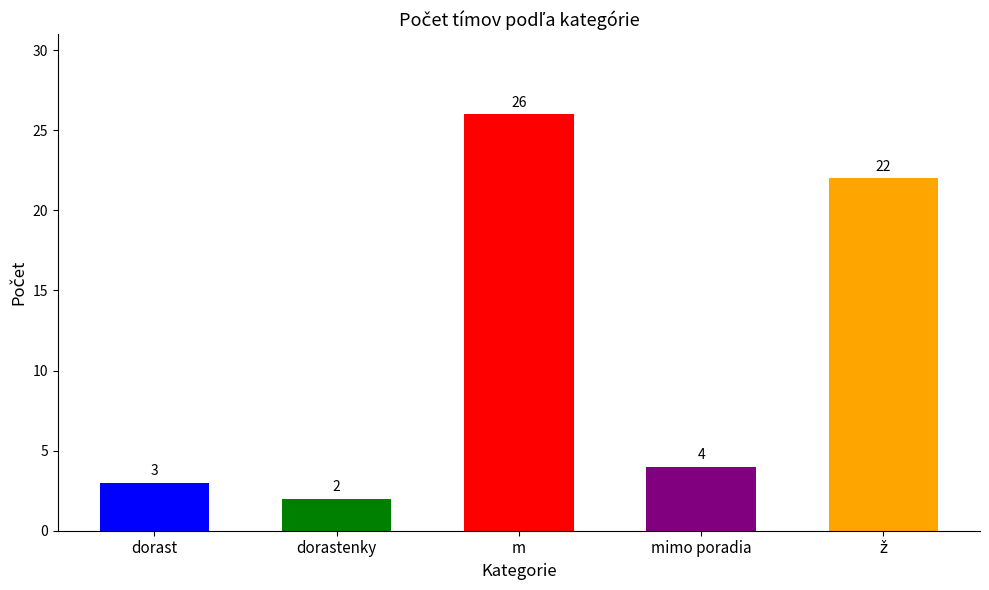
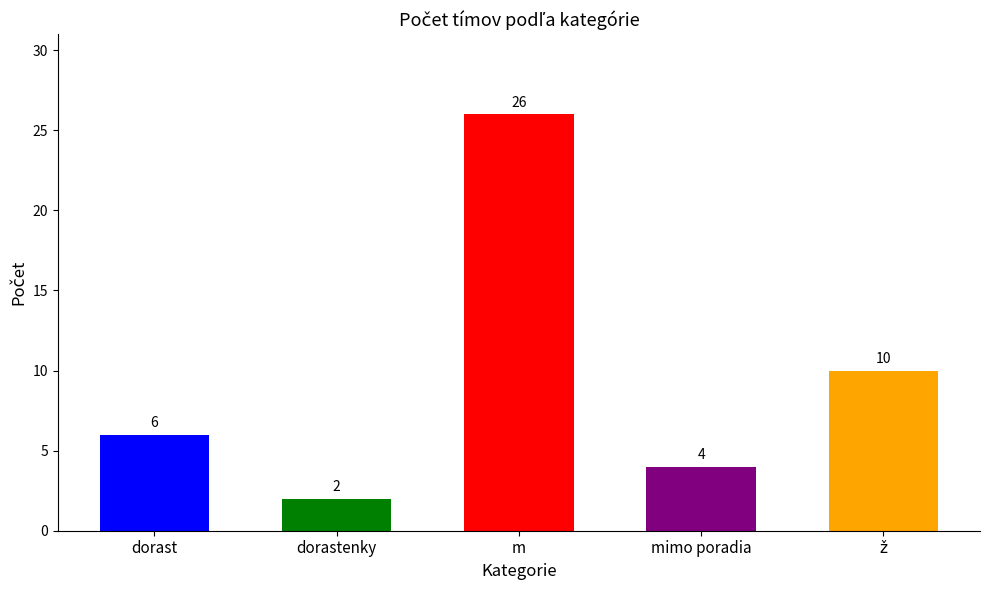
dorast: 3 -> 6
ž: 22 -> 10
